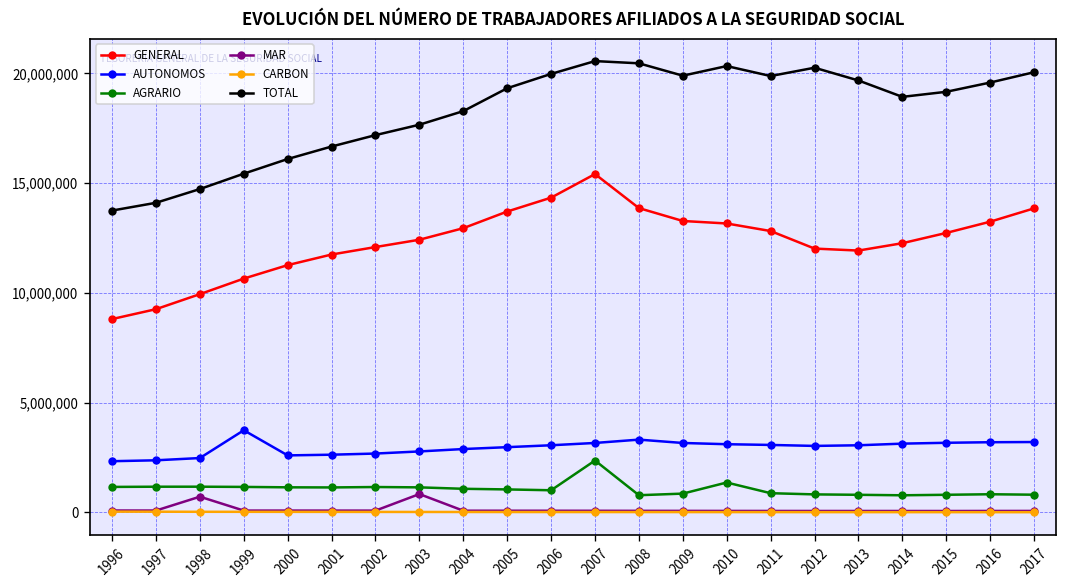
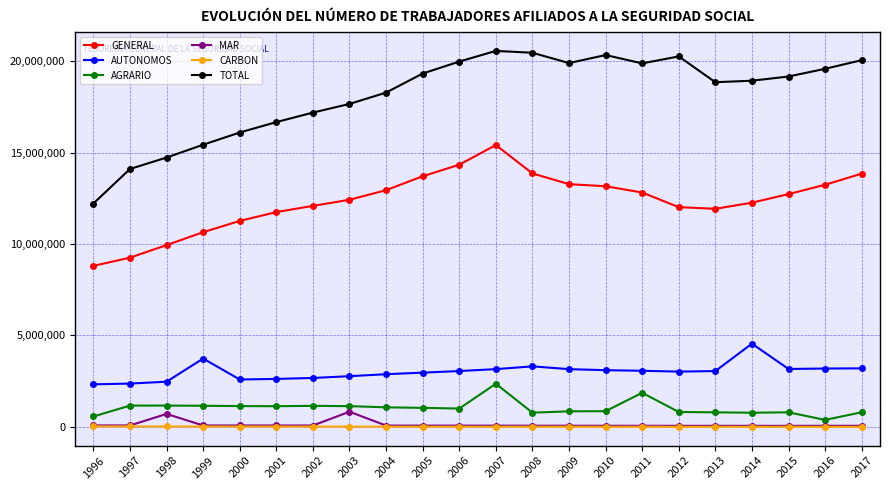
AGRARIO, 1996: 1,200,000 -> 600,000
TOTAL, 1996: 13,800,000 -> 12,200,000
AGRARIO, 2010: 1,400,000 -> 900,000
AGRARIO, 2011: 900,000 -> 1,900,000
TOTAL, 2013: 19,700,000 -> 18,900,000
AUTONOMOS, 2014: 3,100,000 -> 4,600,000
AGRARIO, 2016: 800,000 -> 400,000
